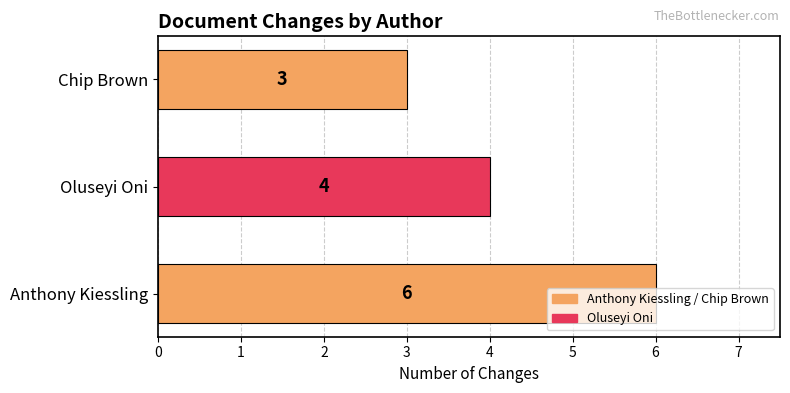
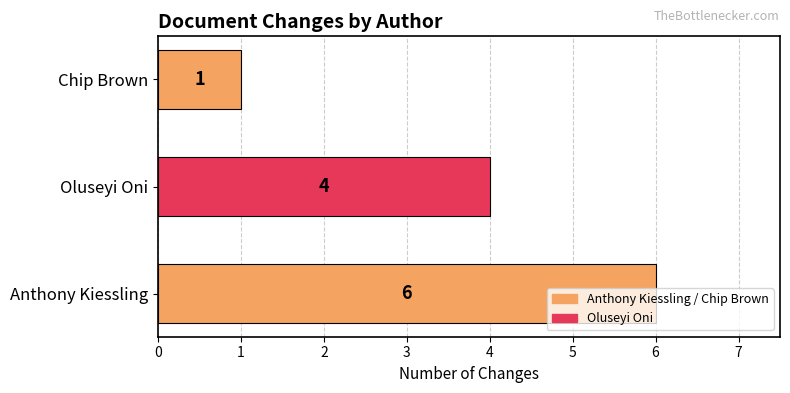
Chip Brown: 3 -> 1
